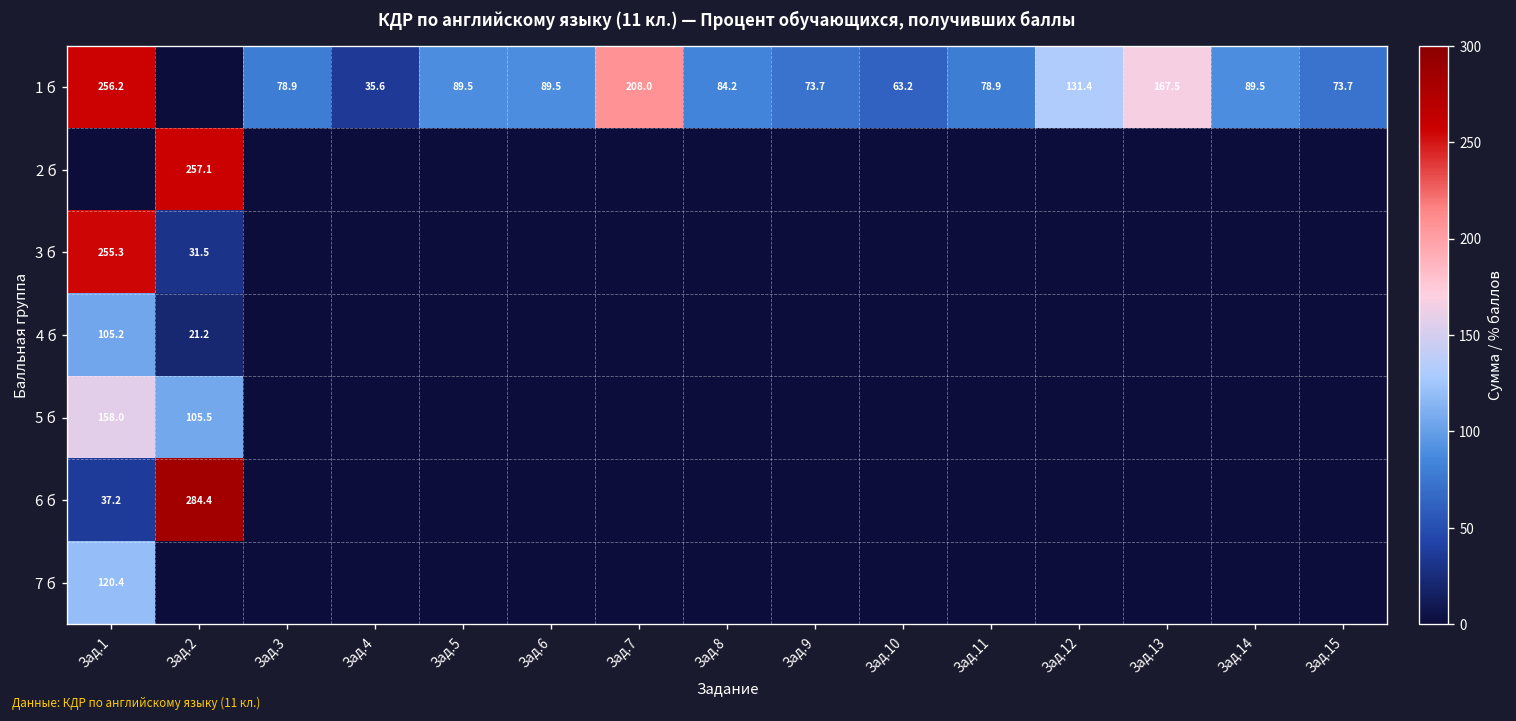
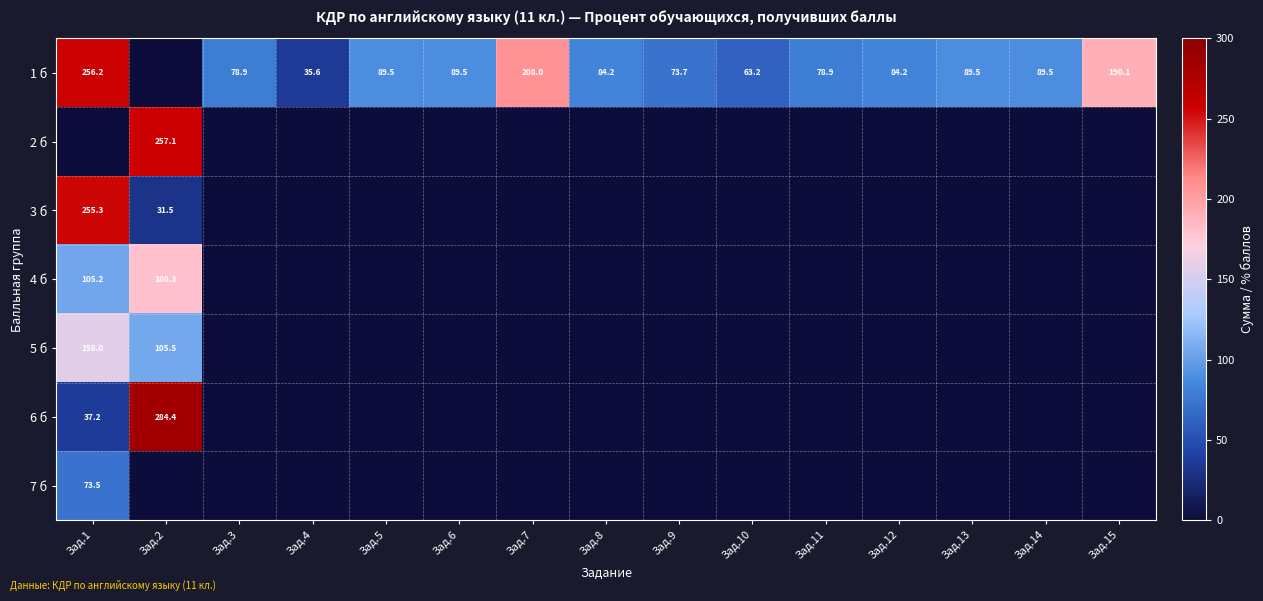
1 б, Зад.12: 131.4 -> 84.2
1 б, Зад.13: 167.5 -> 89.5
1 б, Зад.15: 73.7 -> 190.1
4 б, Зад.2: 21.2 -> 180.3
7 б, Зад.1: 120.4 -> 73.5
